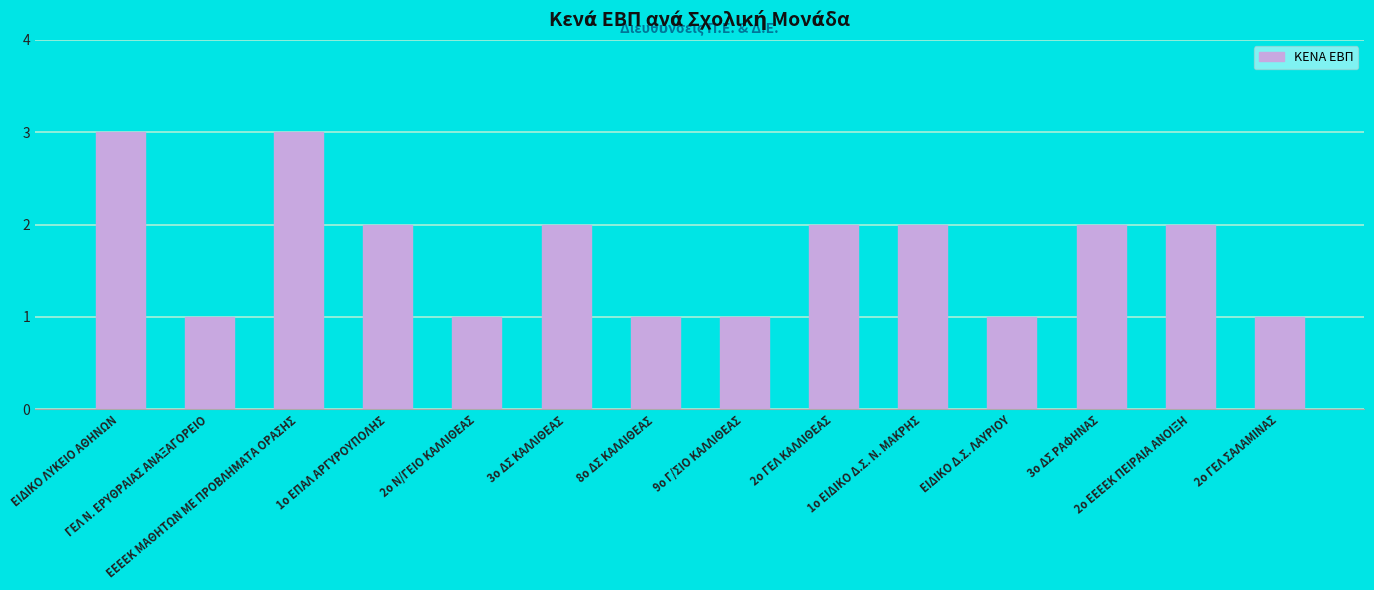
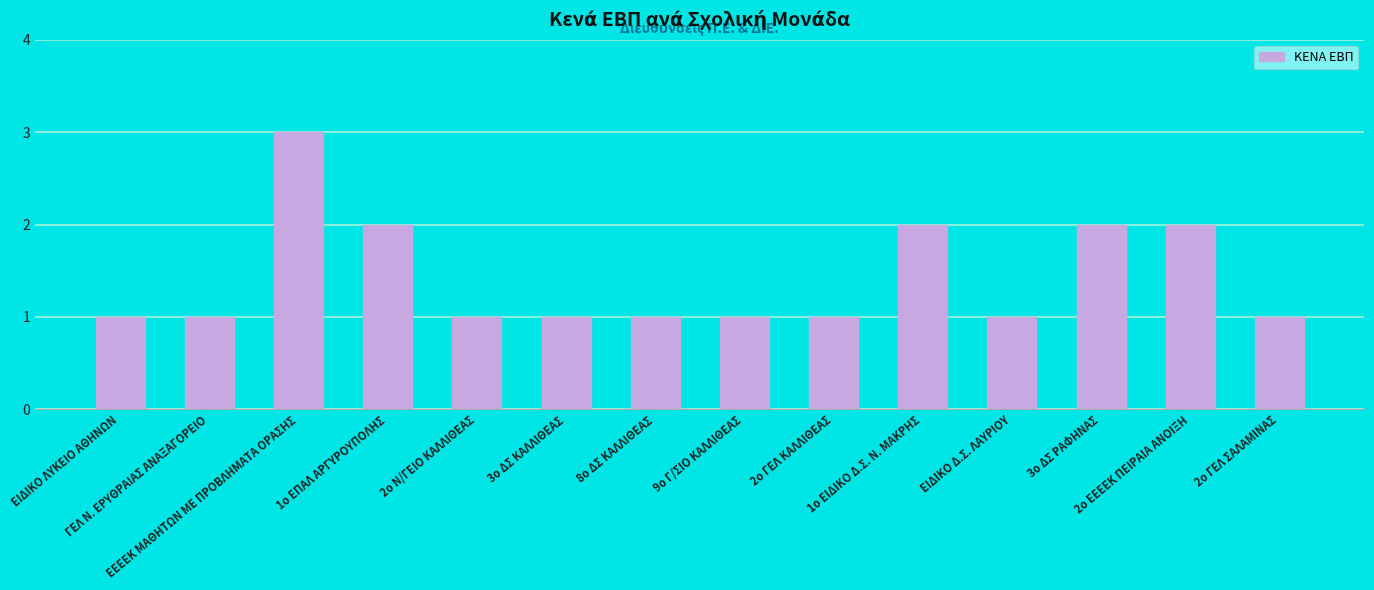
ΕΙΔΙΚΟ ΛΥΚΕΙΟ ΑΘΗΝΩΝ: 3 -> 1
3ο ΔΣ ΚΑΛΛΙΘΕΑΣ: 2 -> 1
2ο ΓΕΛ ΚΑΛΛΙΘΕΑΣ: 2 -> 1
